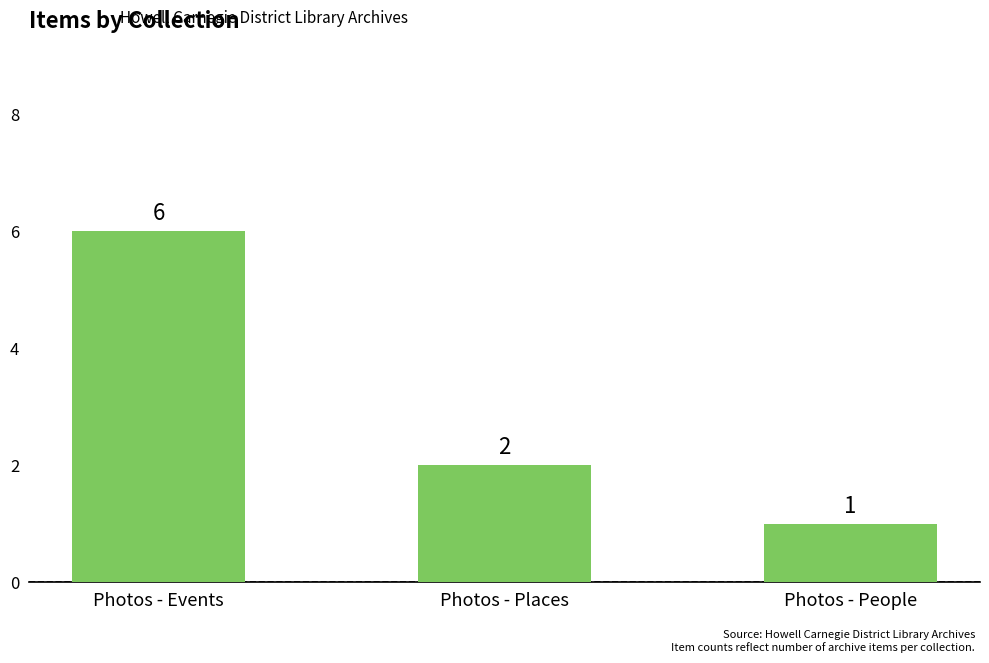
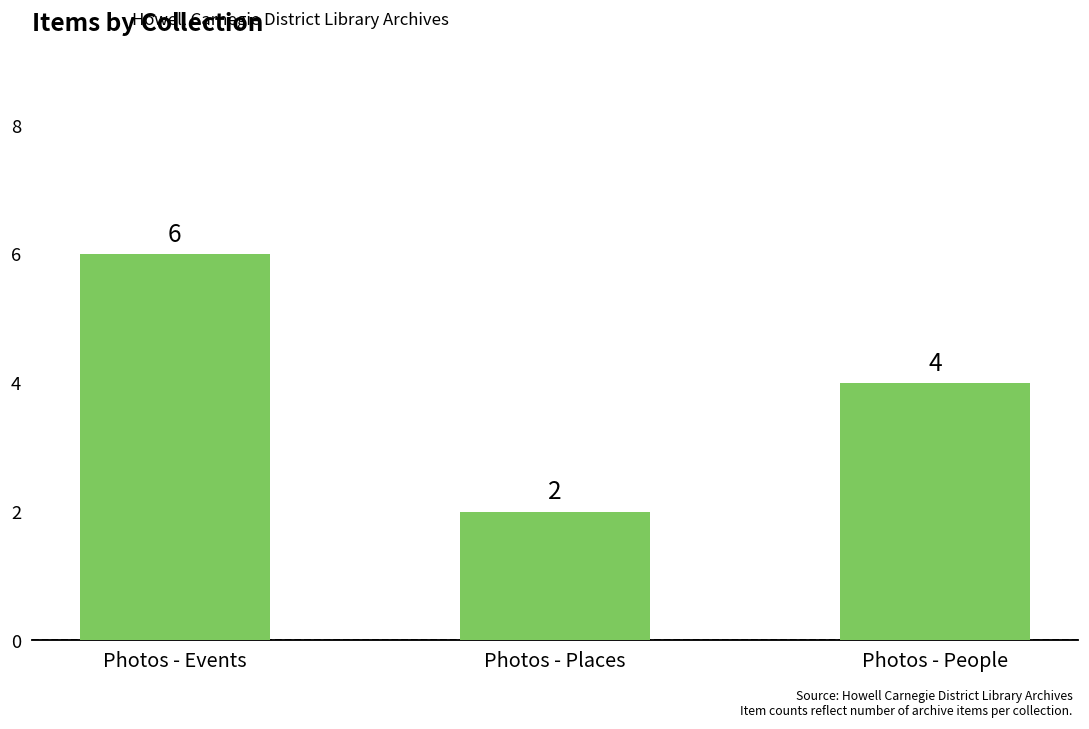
Photos - People: 1 -> 4
